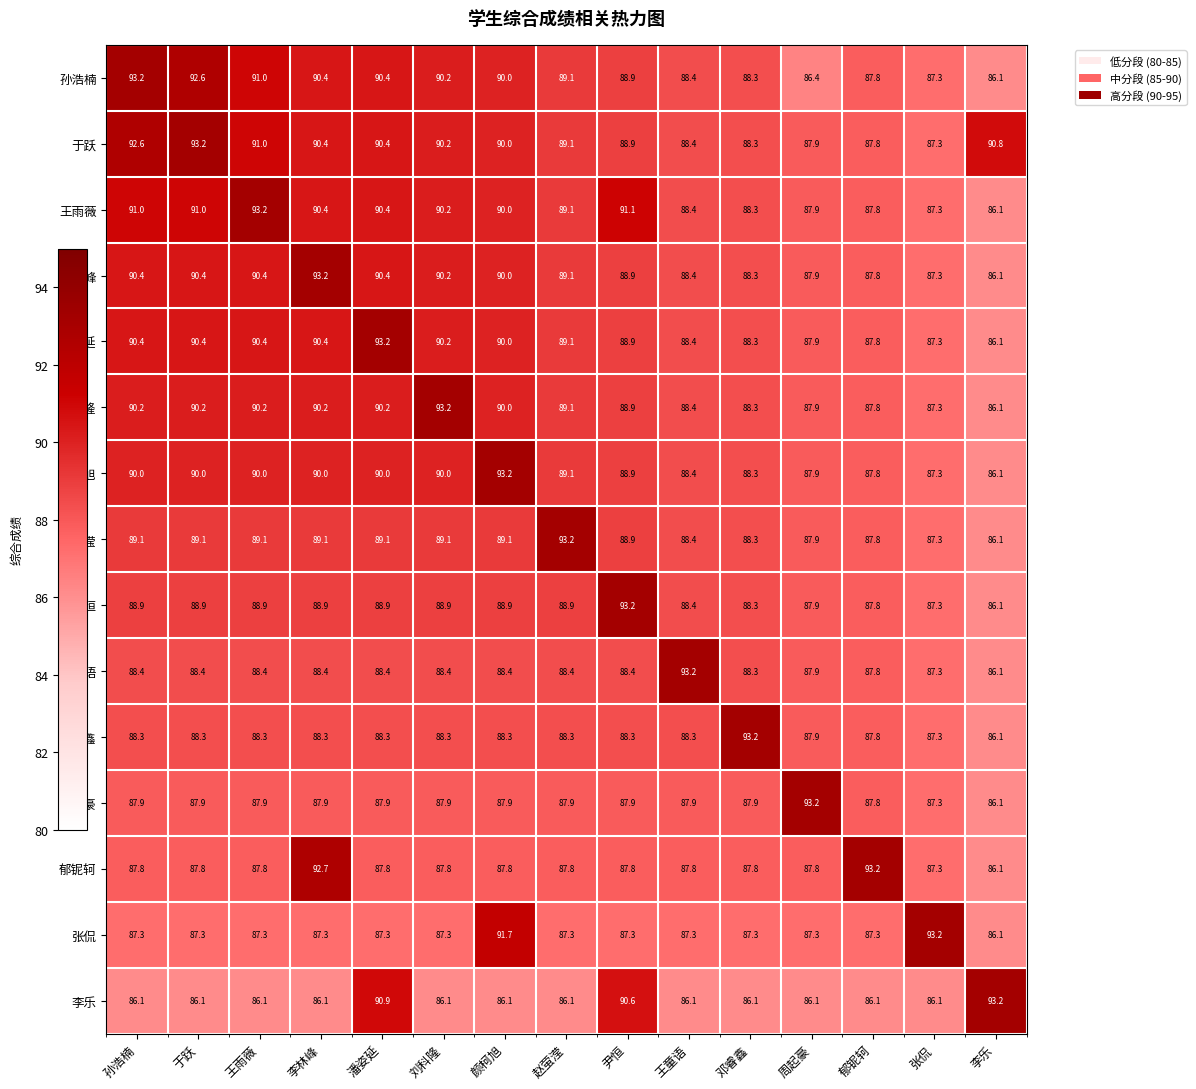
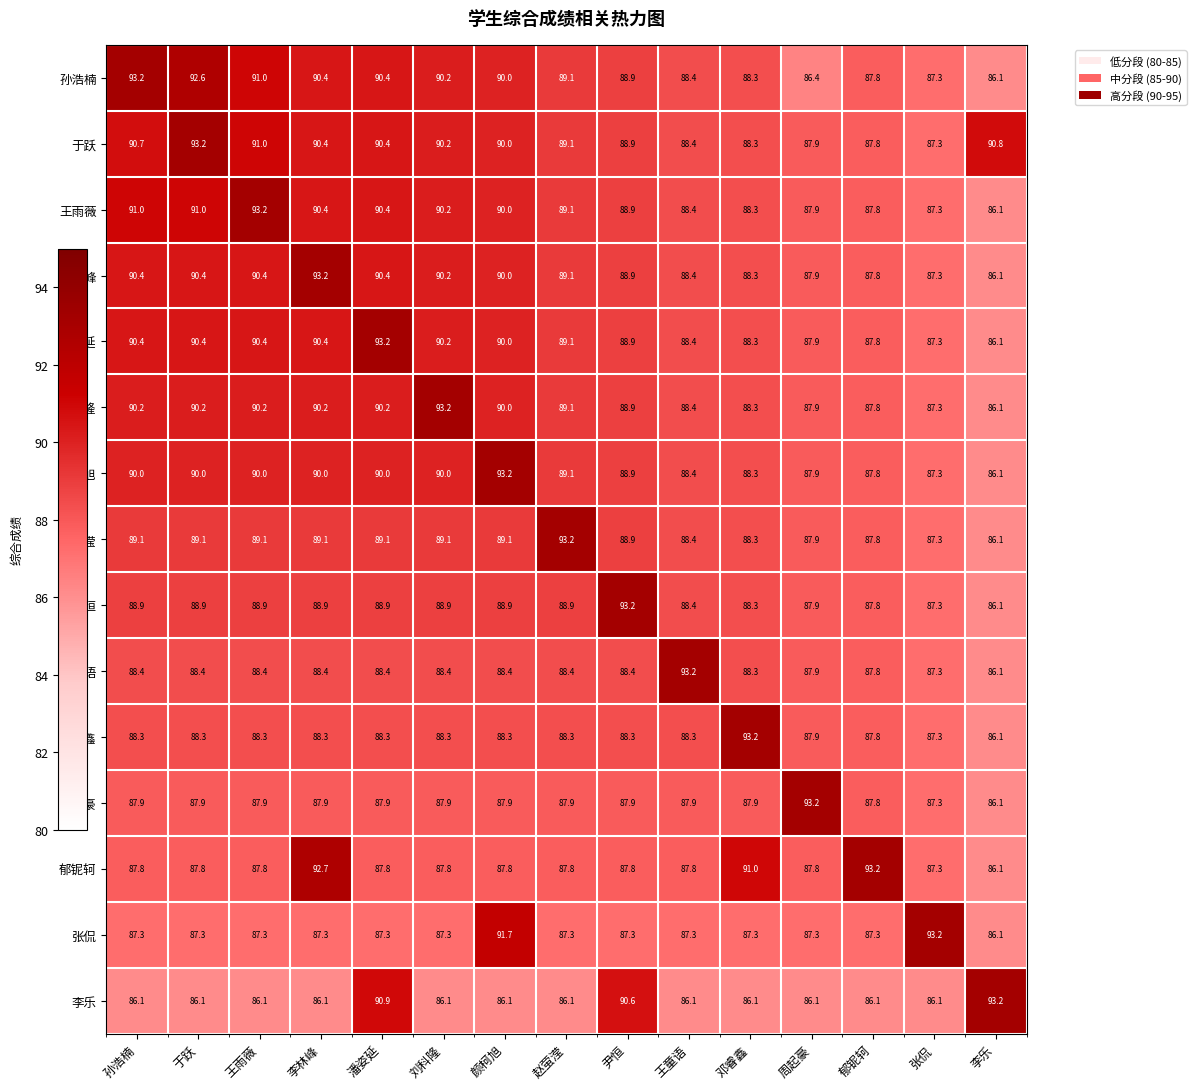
于跃, 孙浩楠: 92.6 -> 90.7
王雨薇, 尹恒: 91.1 -> 88.9
郁铌轲, 邓睿鑫: 87.8 -> 91.0
